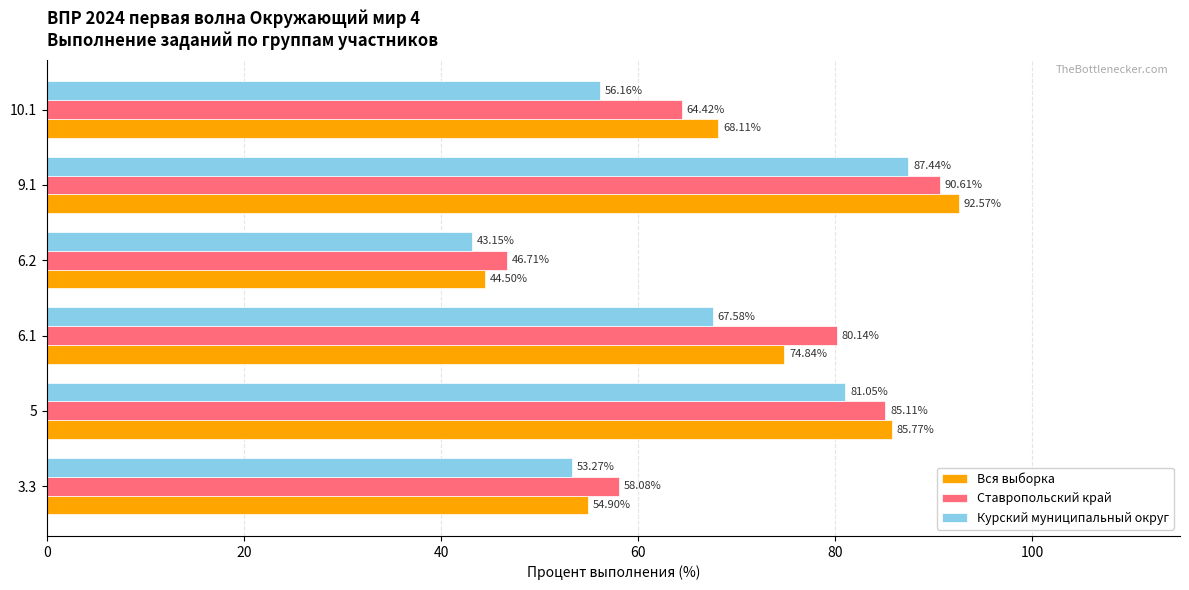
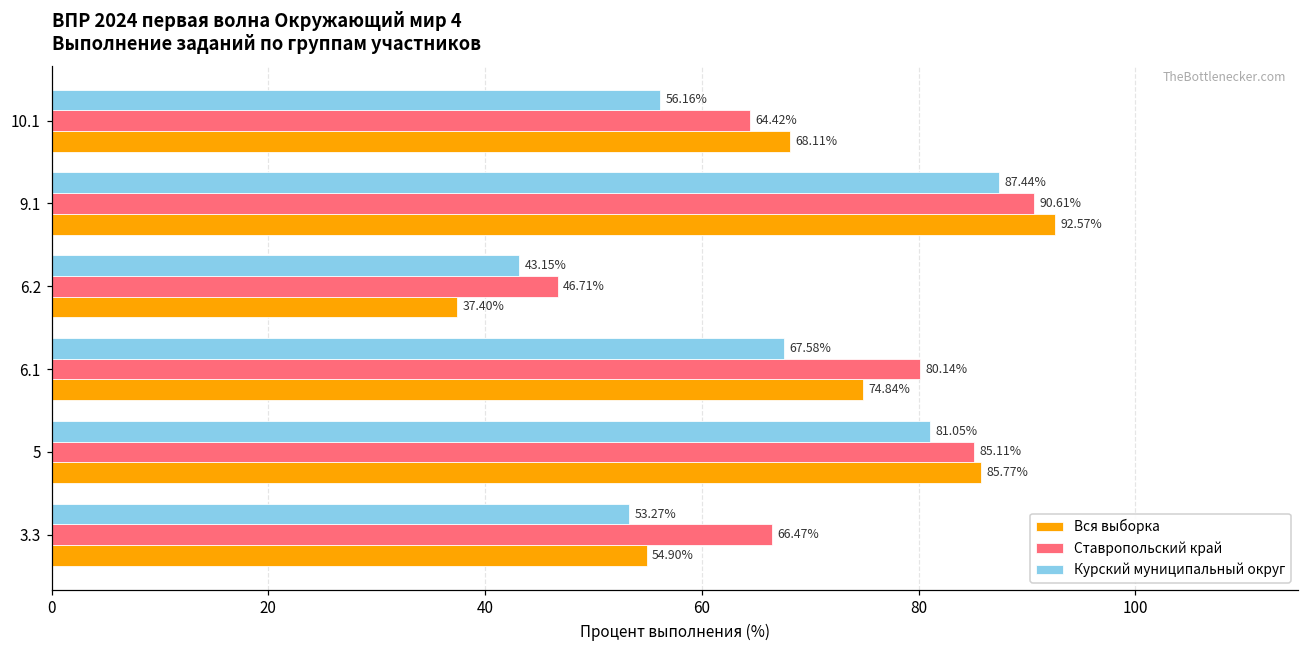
Вся выборка, 6.2: 44.50% -> 37.40%
Ставропольский край, 3.3: 58.08% -> 66.47%
